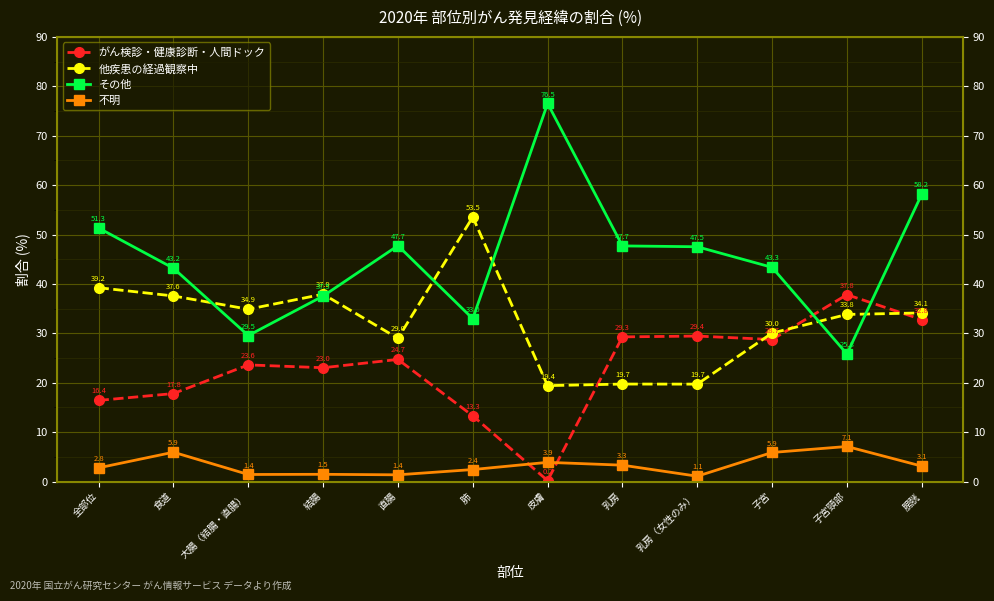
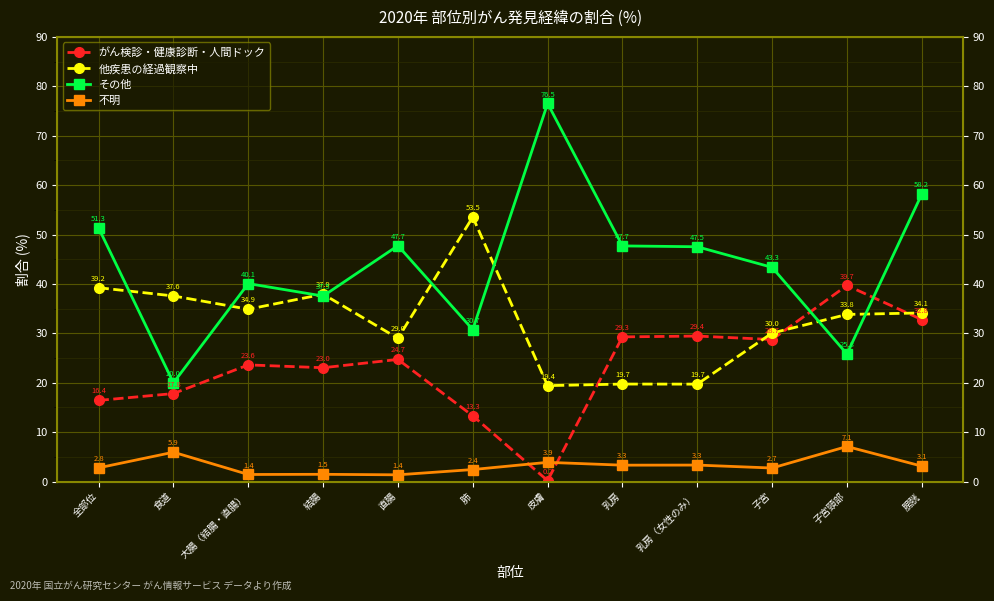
その他, 食道: 43.2 -> 20.0
その他, 大腸（結腸・直腸）: 29.5 -> 40.1
その他, 肺: 33.0 -> 30.7
不明, 乳房（女性のみ）: 1.1 -> 3.3
不明, 子宮: 5.9 -> 2.7
がん検診・健康診断・人間ドック, 子宮頸部: 37.8 -> 39.7
